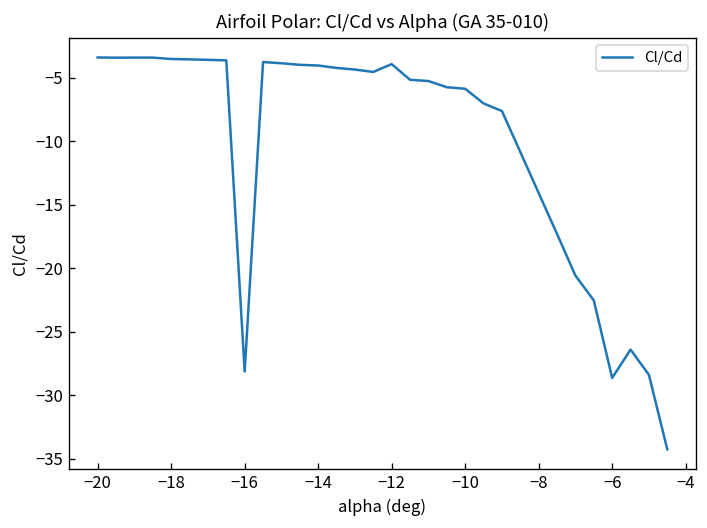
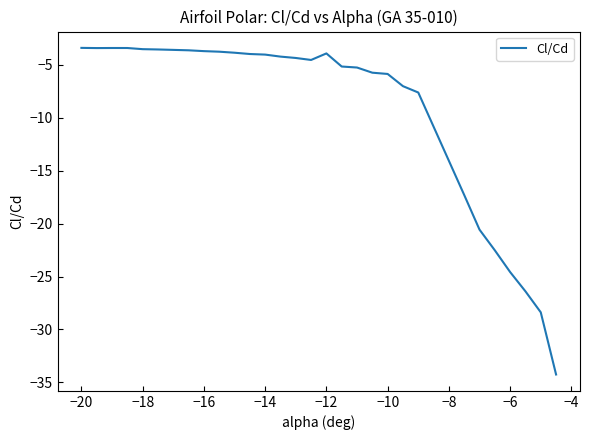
−16: -28.1 -> -3.7
−6: -28.6 -> -24.6
